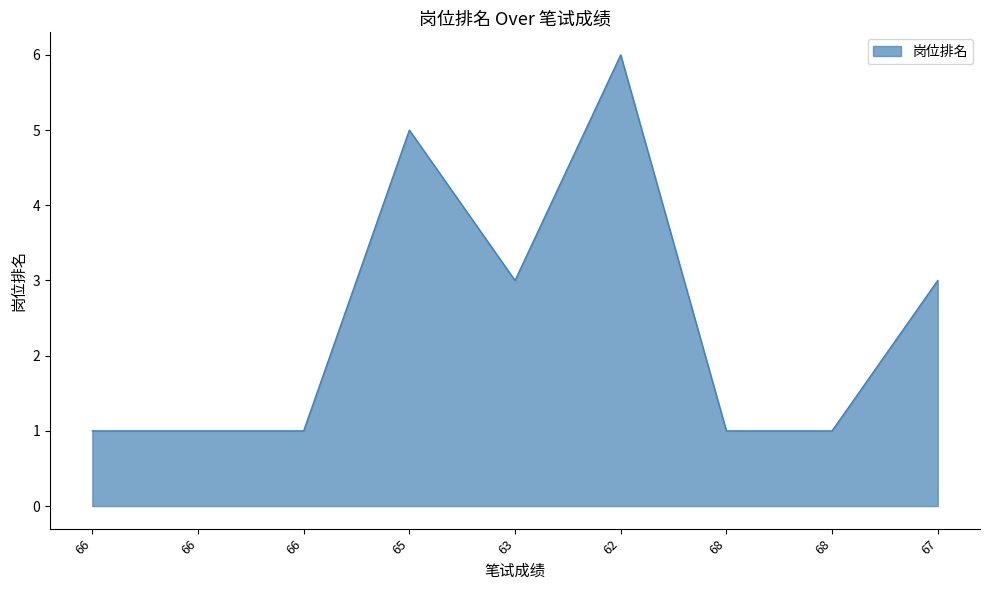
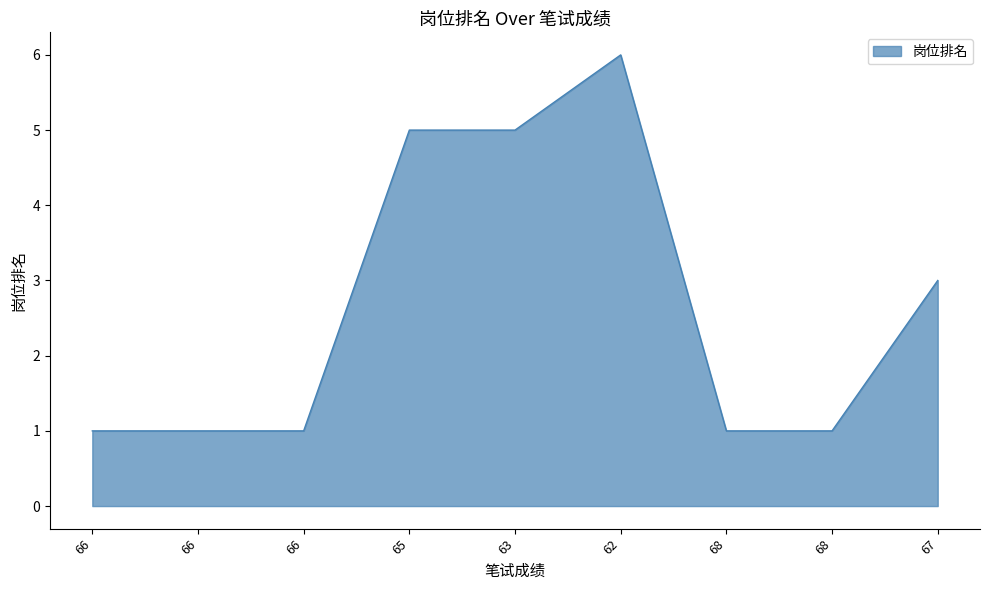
63: 3 -> 5
